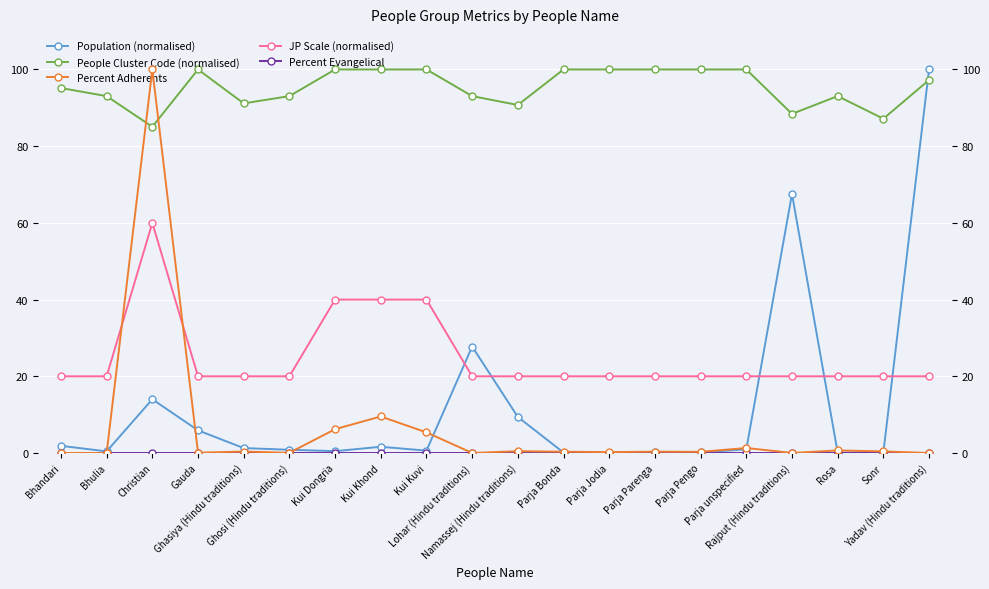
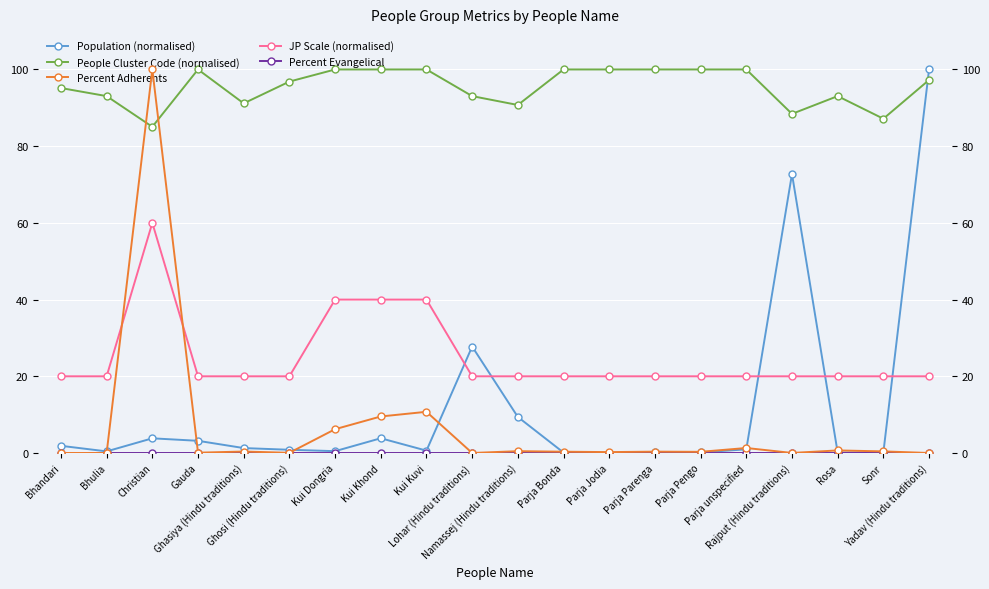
Population (normalised), Christian: 14 -> 4
Population (normalised), Gauda: 6 -> 3
People Cluster Code (normalised), Ghosi (Hindu traditions): 93 -> 97
Population (normalised), Kui Khond: 2 -> 4
Population (normalised), Rajput (Hindu traditions): 68 -> 73
Percent Adherents, Kui Kuvi: 5 -> 11
